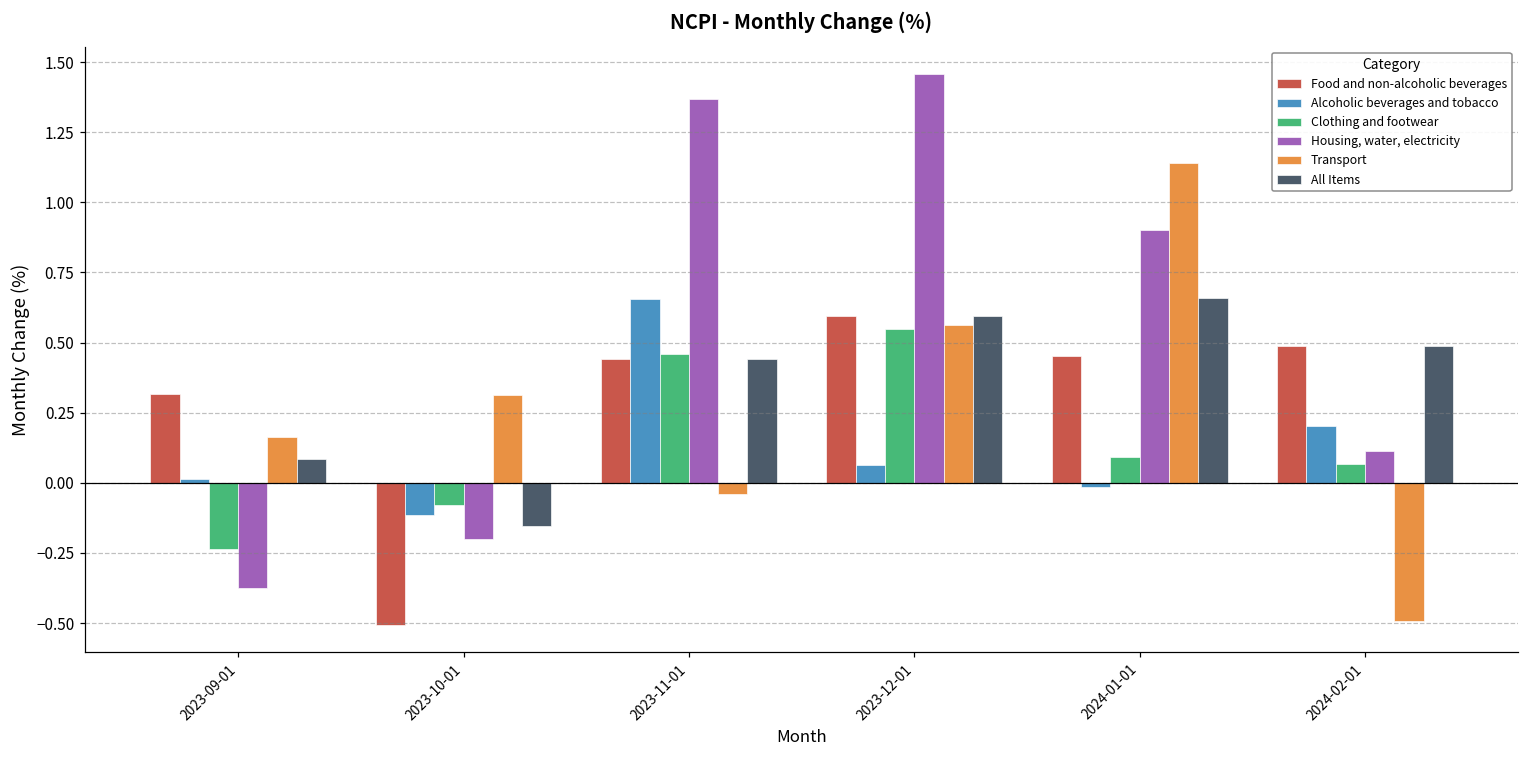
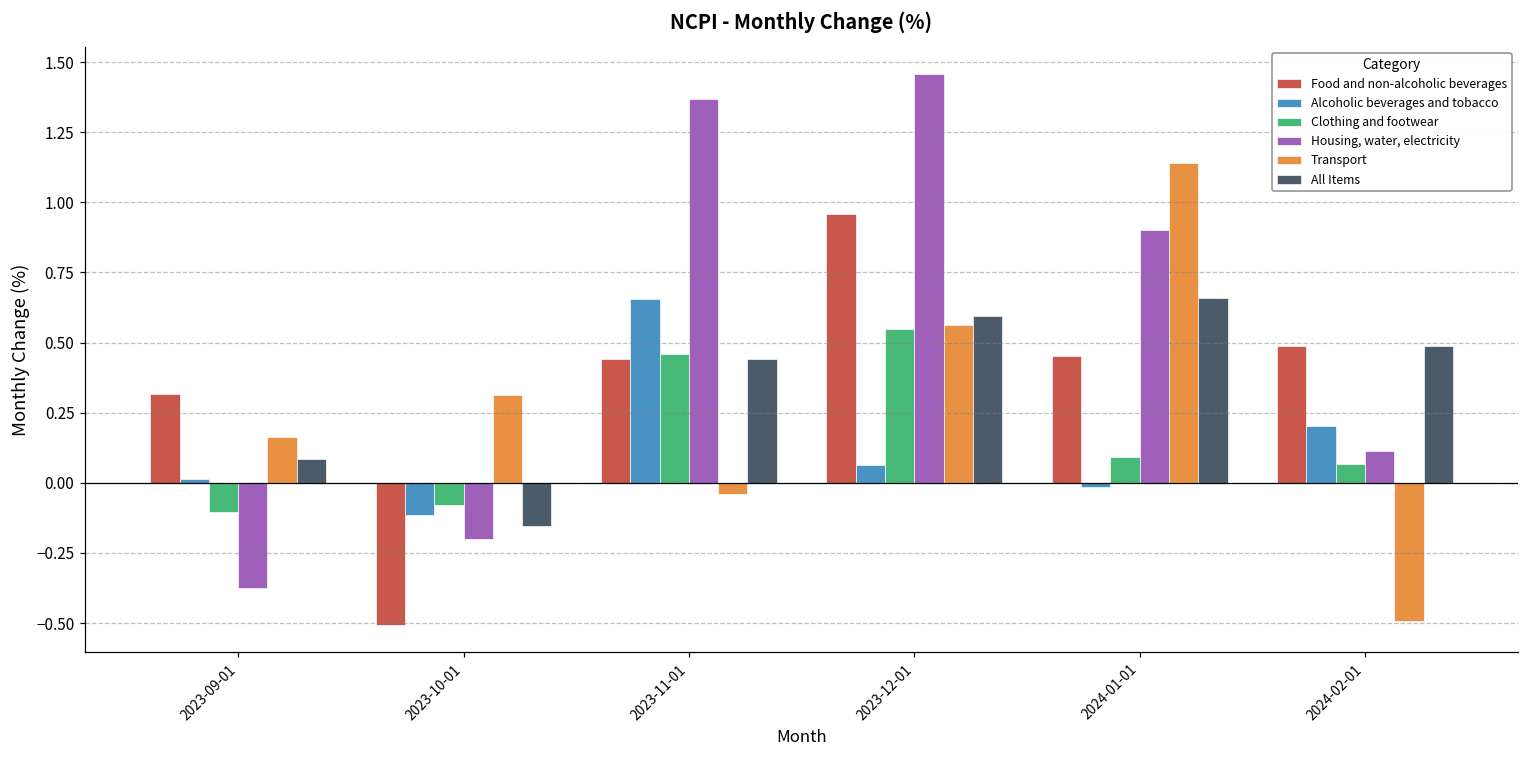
Clothing and footwear, 2023-09-01: -0.24 -> -0.10
Food and non-alcoholic beverages, 2023-12-01: 0.59 -> 0.96
